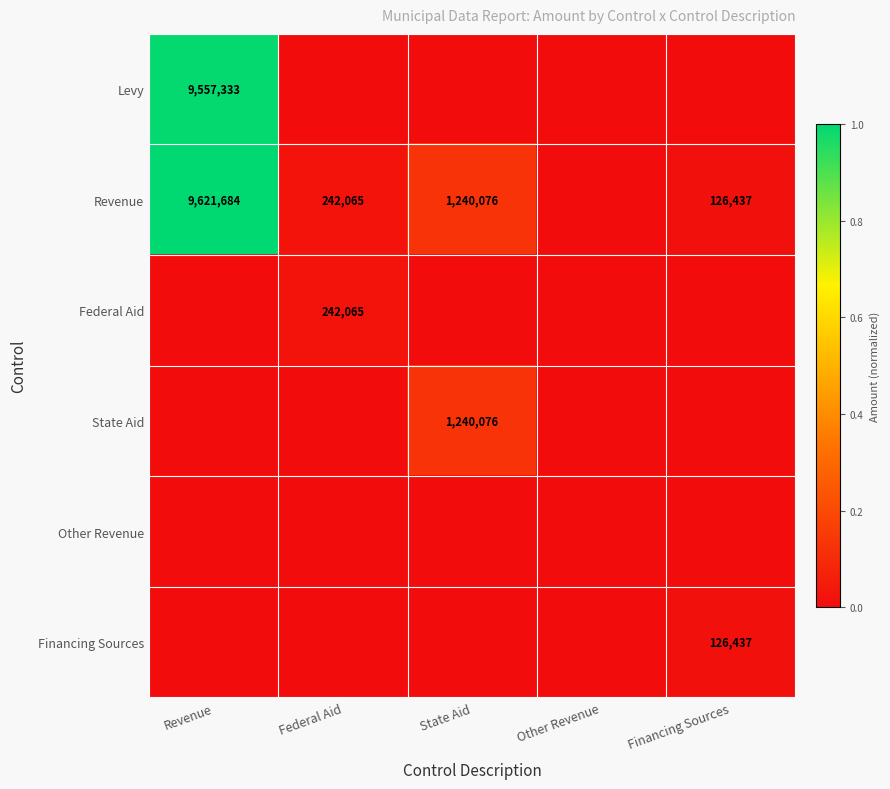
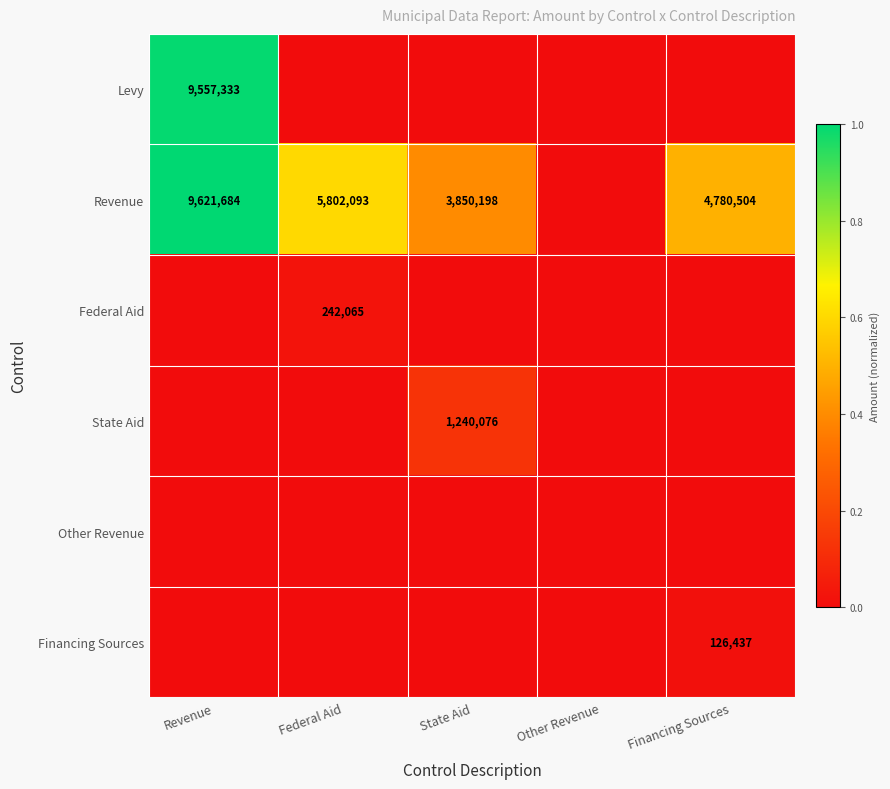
Revenue, Federal Aid: 242,065 -> 5,802,093
Revenue, State Aid: 1,240,076 -> 3,850,198
Revenue, Financing Sources: 126,437 -> 4,780,504
